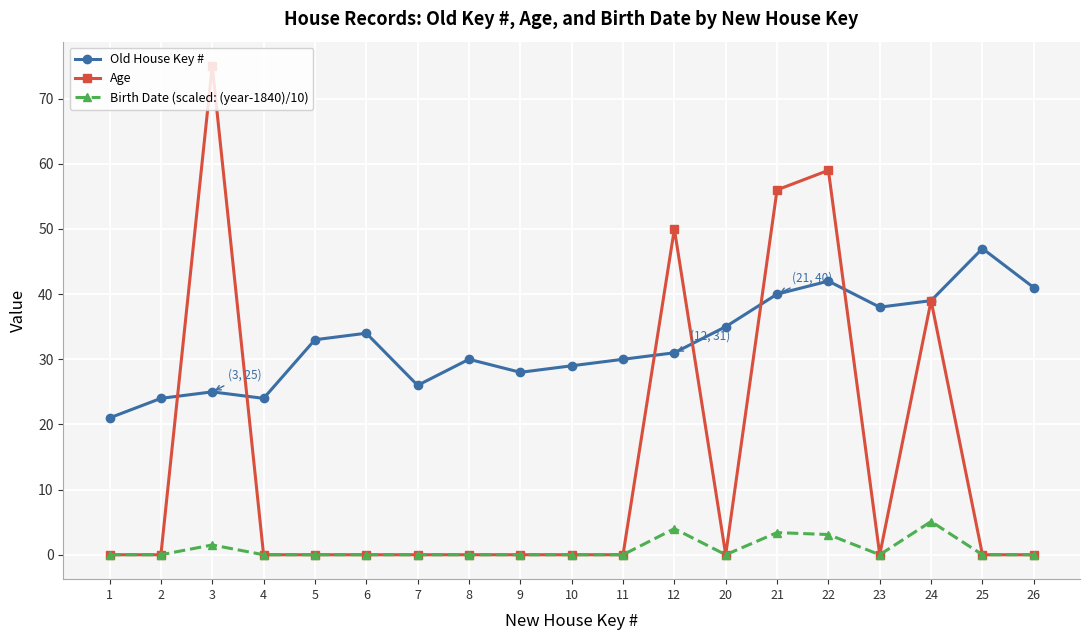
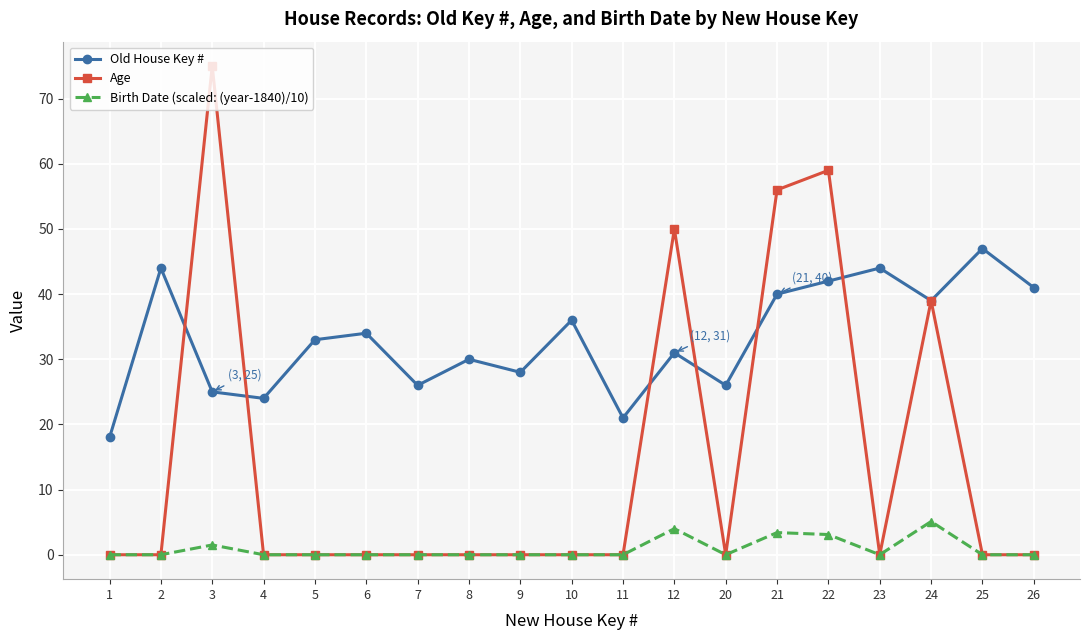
Old House Key #, 1: 21 -> 18
Old House Key #, 2: 24 -> 44
Old House Key #, 10: 29 -> 36
Old House Key #, 11: 30 -> 21
Old House Key #, 20: 35 -> 26
Old House Key #, 23: 38 -> 44
